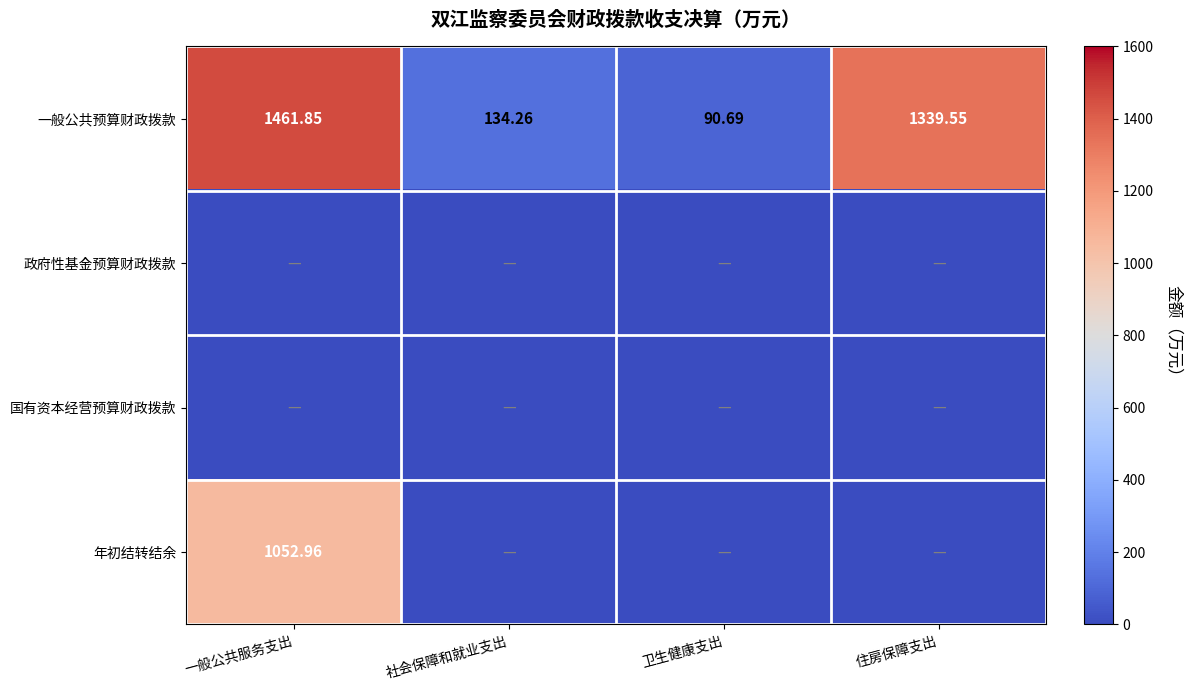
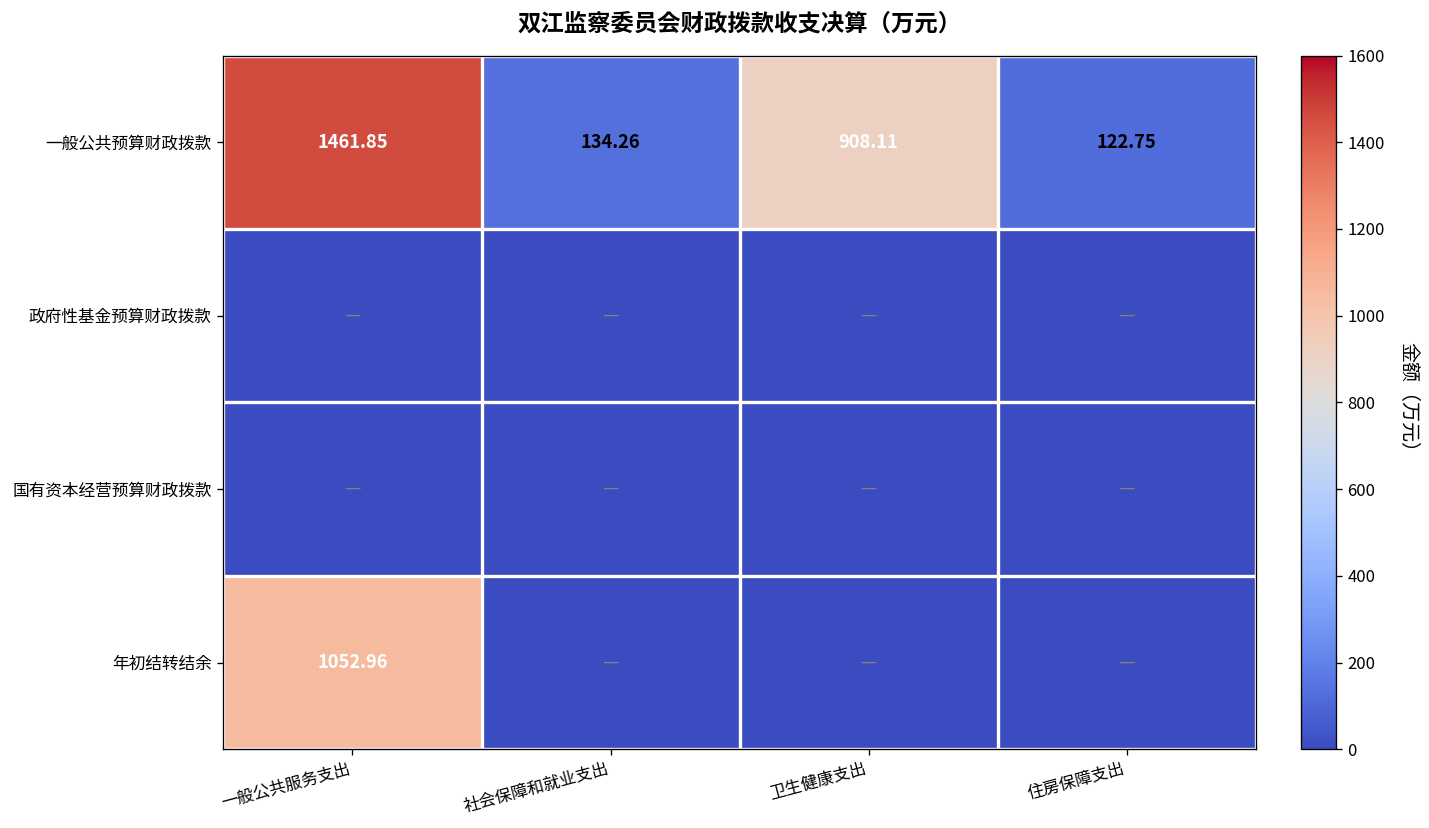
一般公共预算财政拨款, 卫生健康支出: 90.69 -> 908.11
一般公共预算财政拨款, 住房保障支出: 1339.55 -> 122.75
